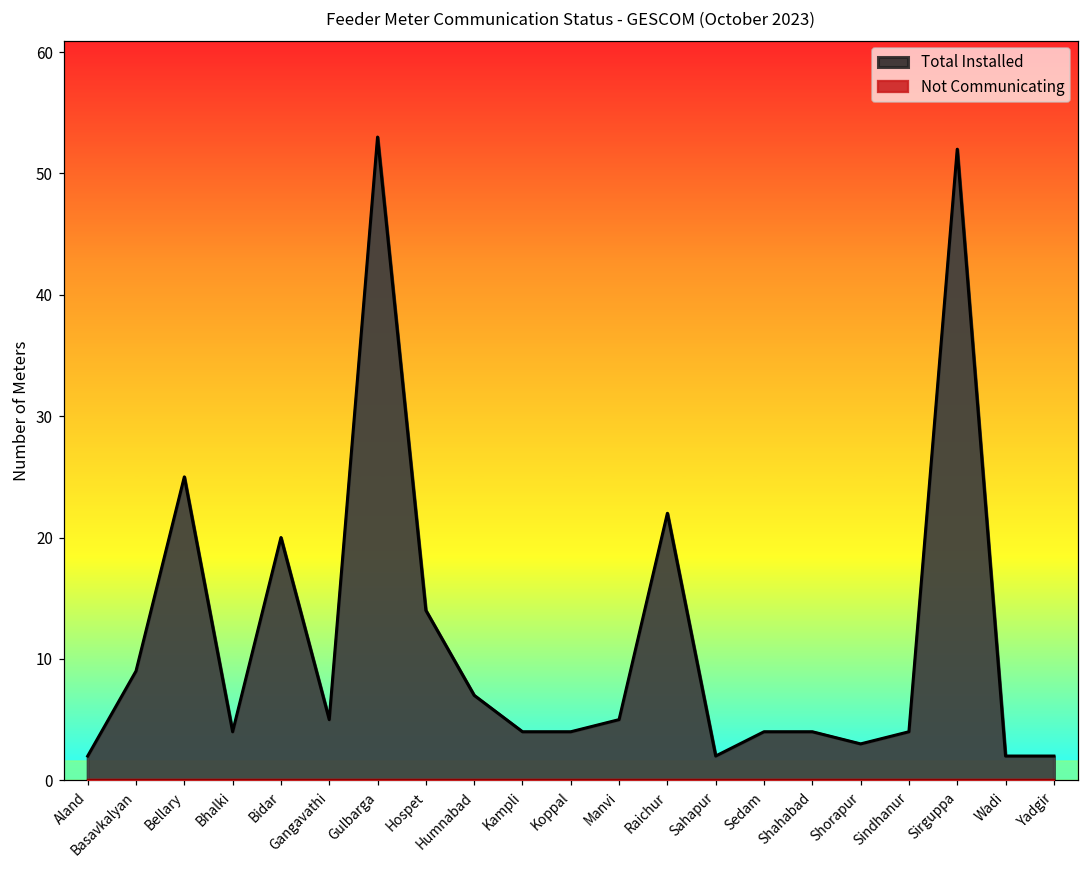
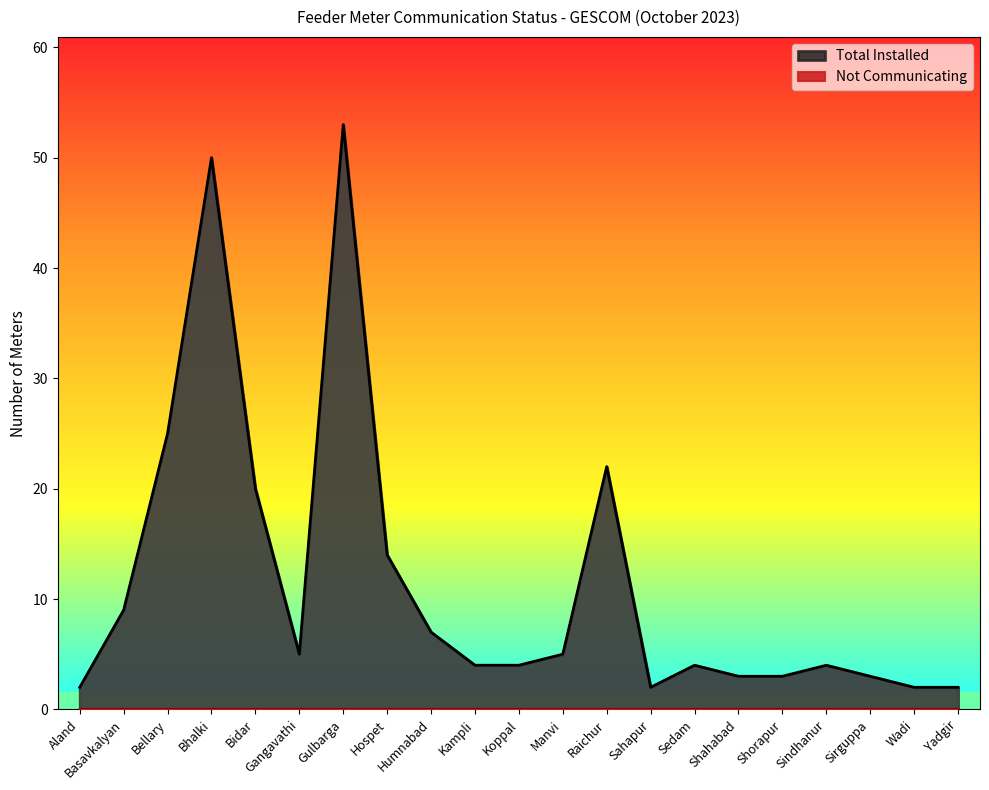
Total Installed, Bhalki: 4 -> 50
Total Installed, Shahabad: 4 -> 3
Total Installed, Sirguppa: 52 -> 3
